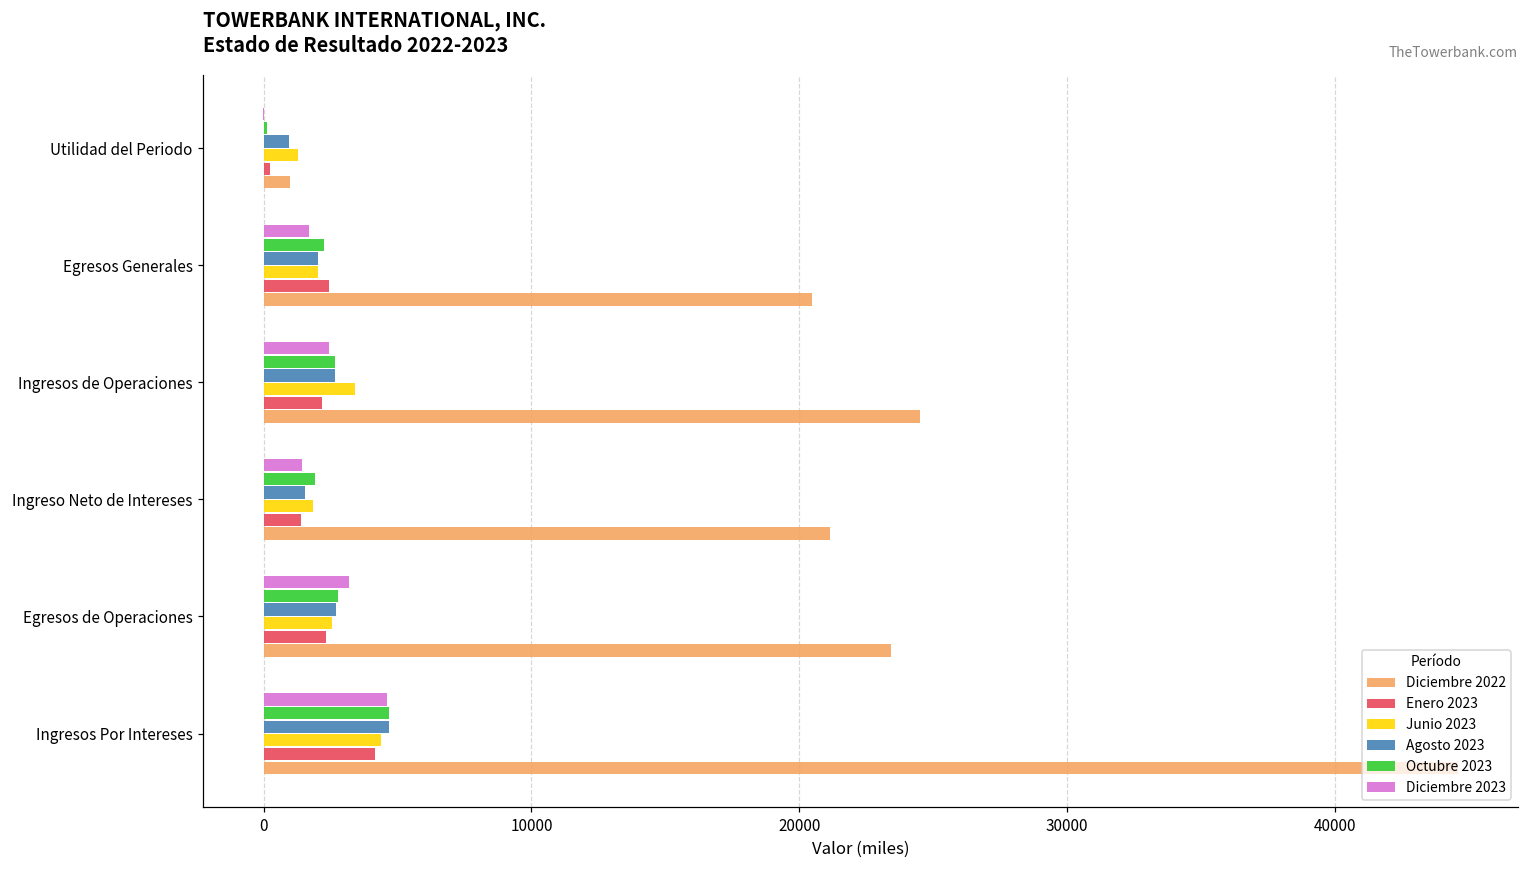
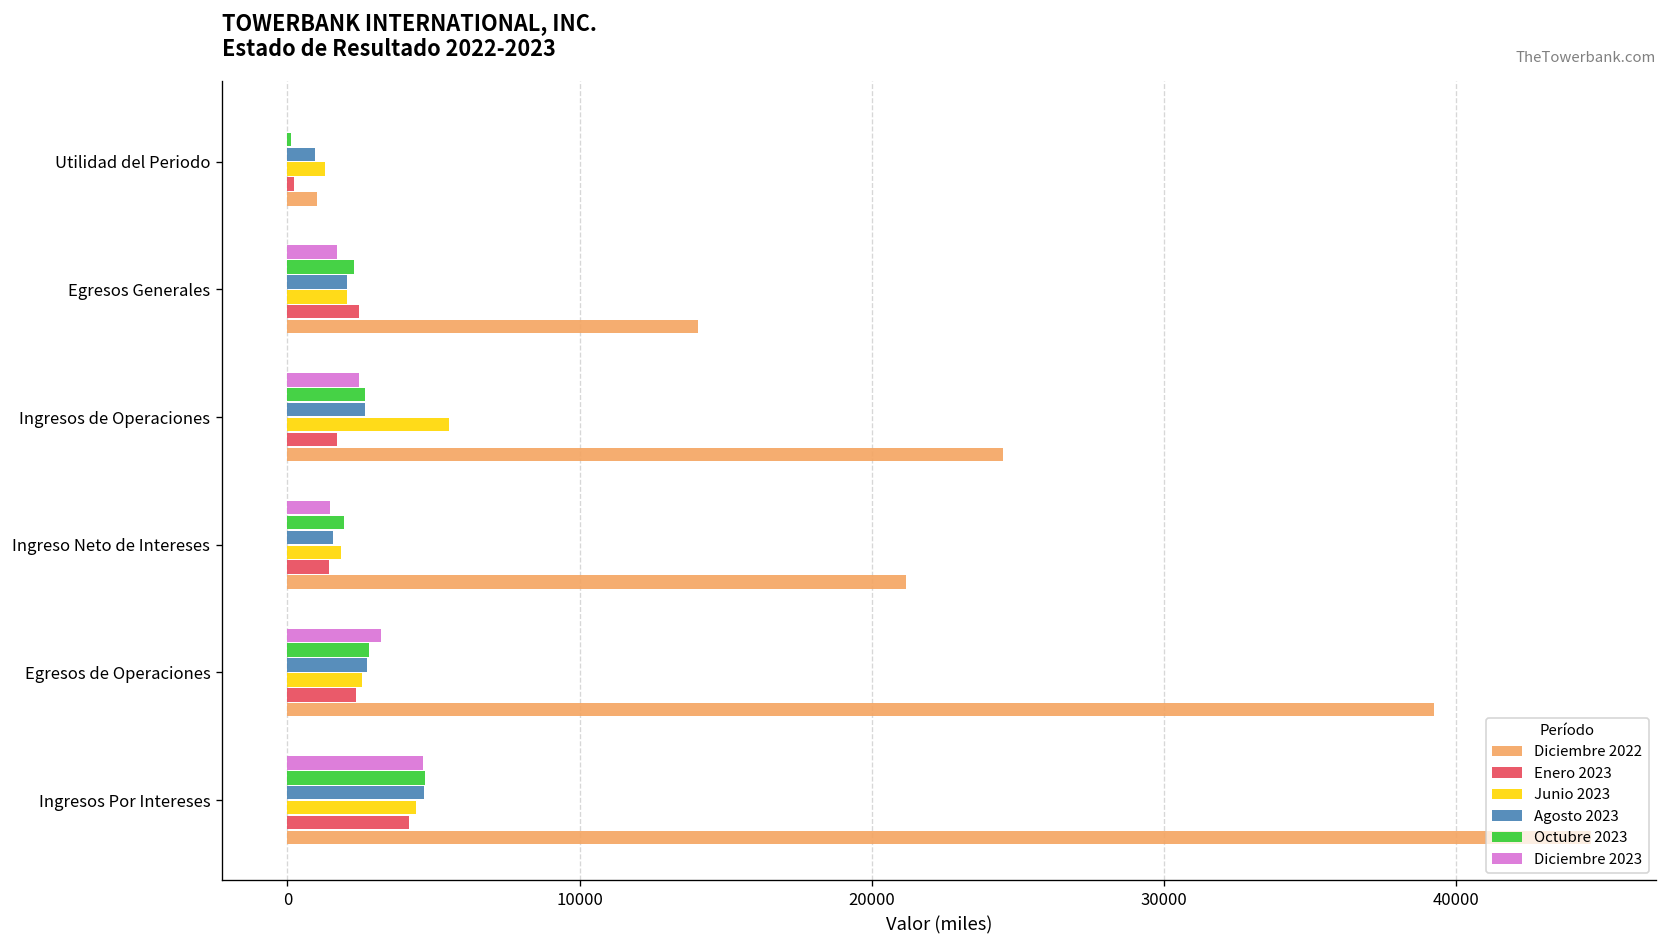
Diciembre 2022, Egresos Generales: 20500 -> 14000
Junio 2023, Ingresos de Operaciones: 3400 -> 5500
Enero 2023, Ingresos de Operaciones: 2200 -> 1700
Diciembre 2022, Egresos de Operaciones: 23400 -> 39200
